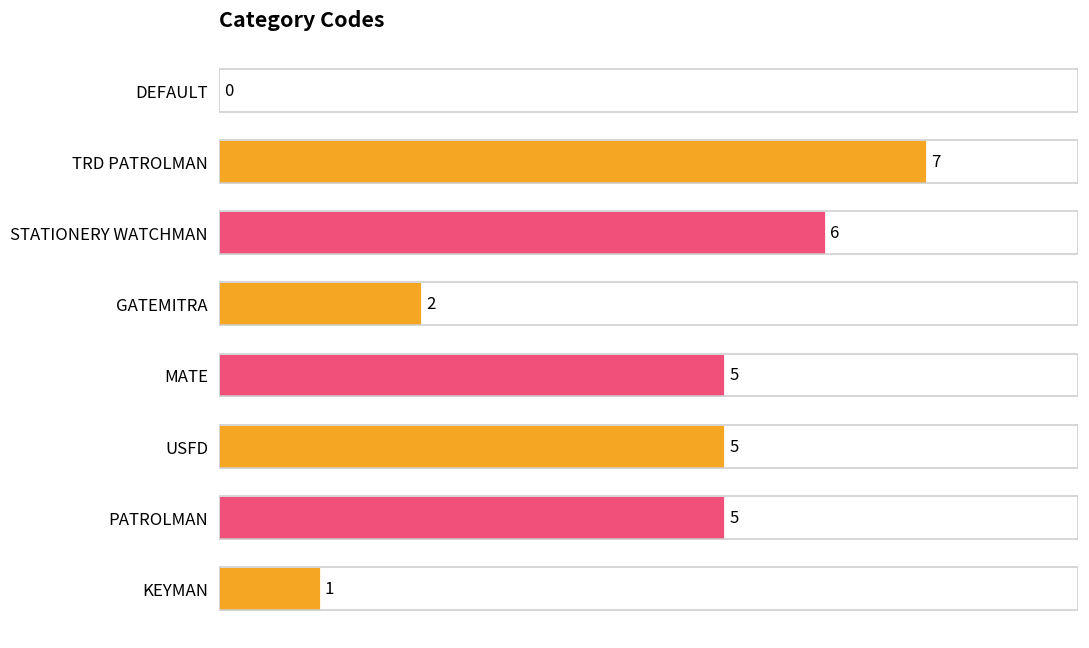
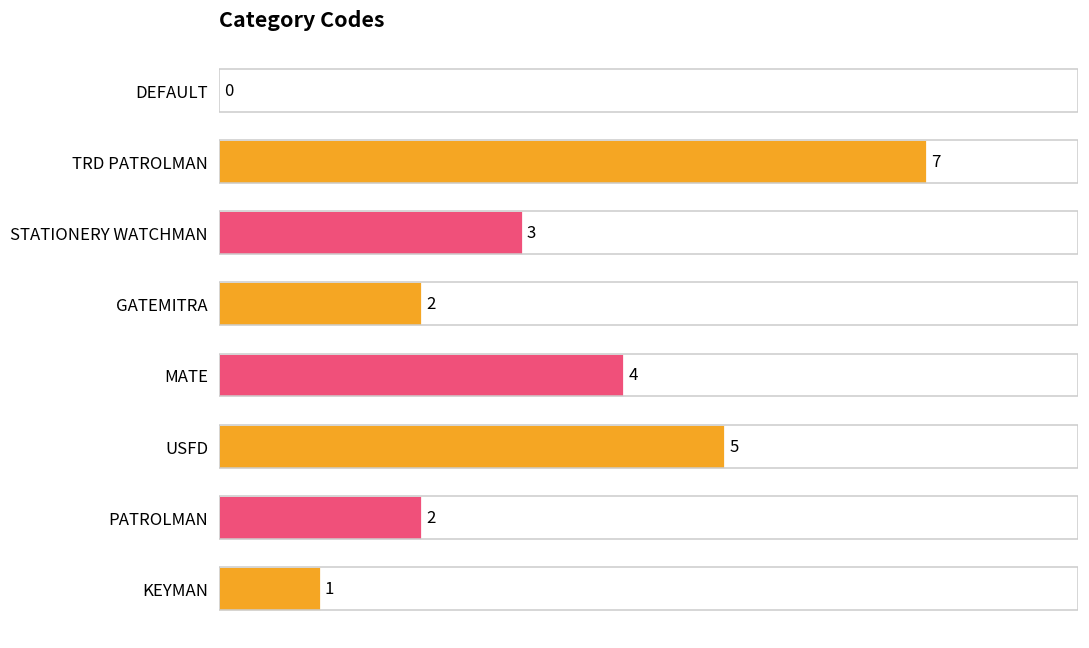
STATIONERY WATCHMAN: 6 -> 3
MATE: 5 -> 4
PATROLMAN: 5 -> 2
